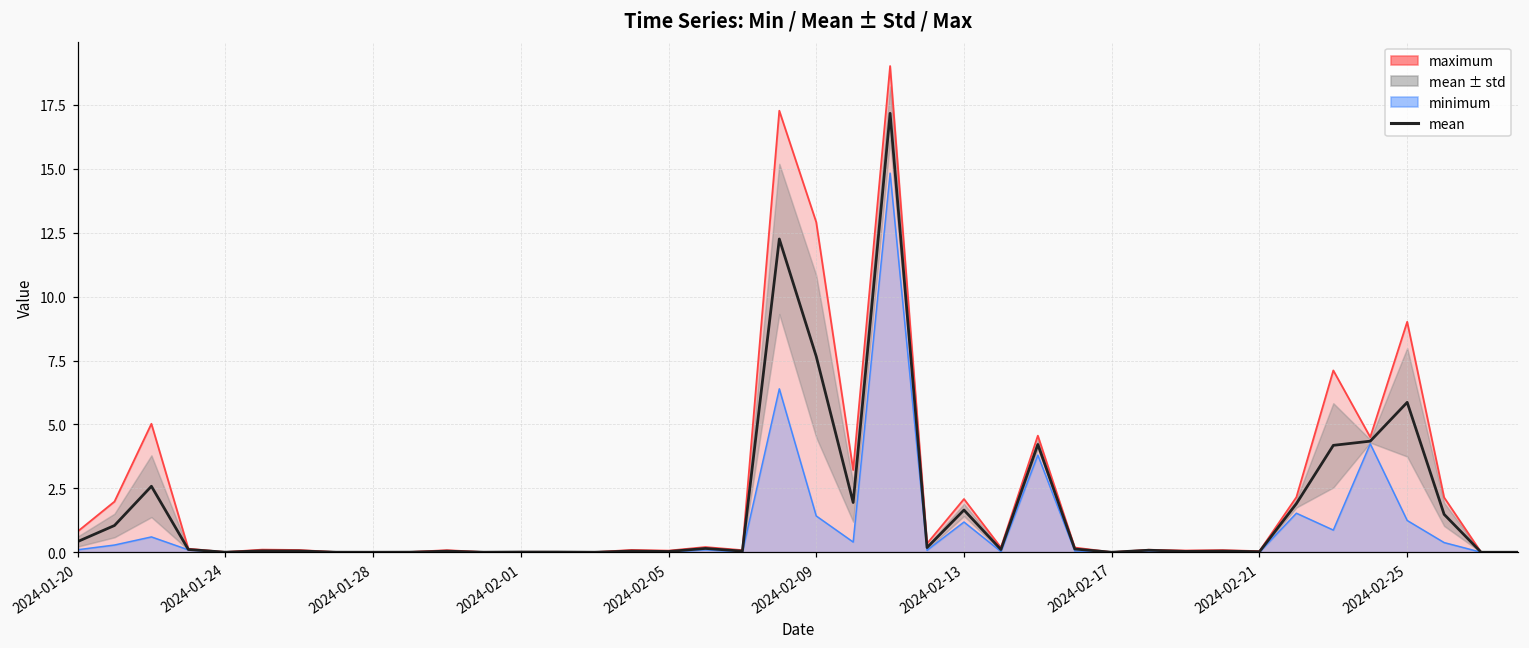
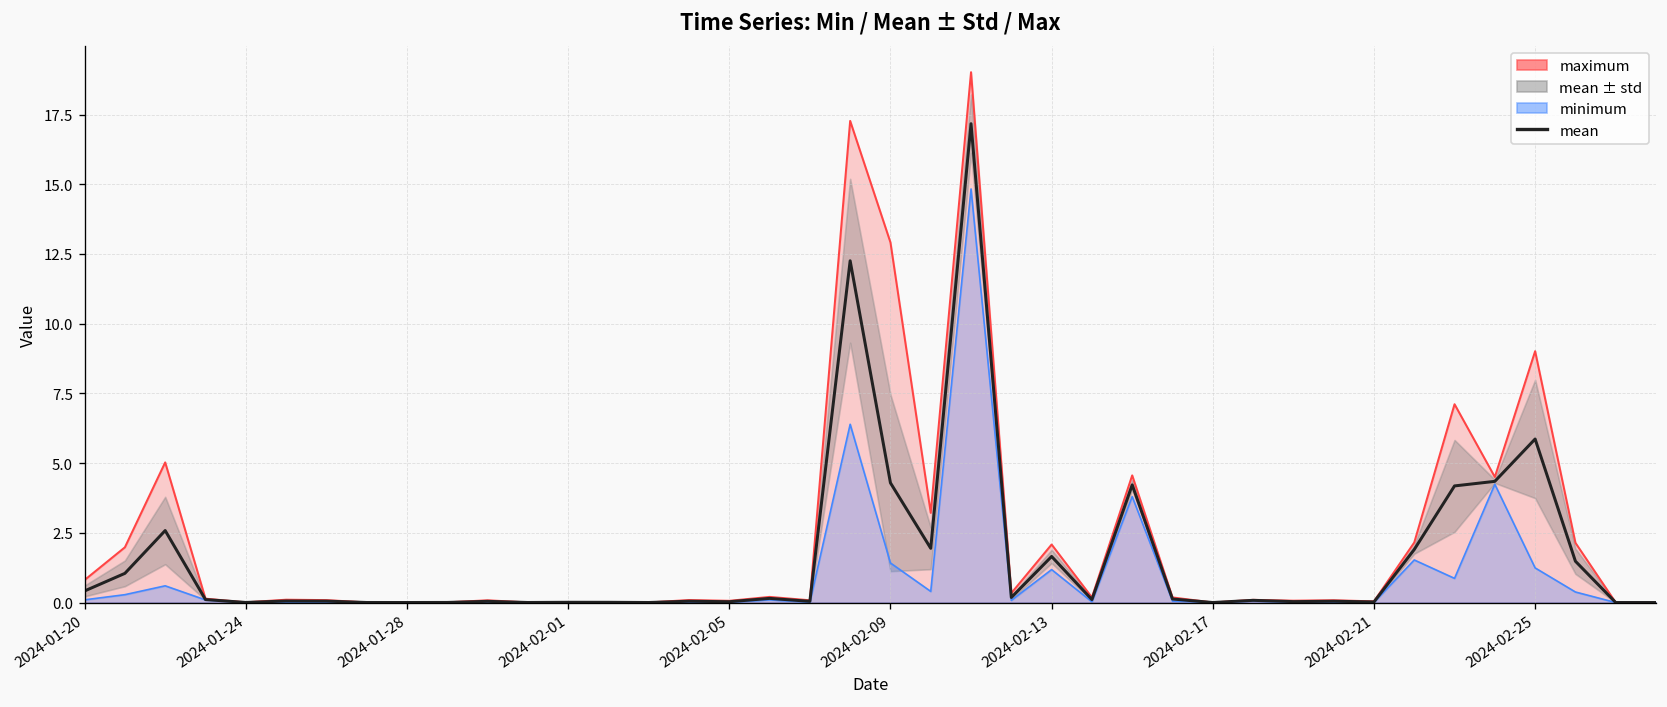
mean, 2024-02-09: 7.7 -> 4.3
